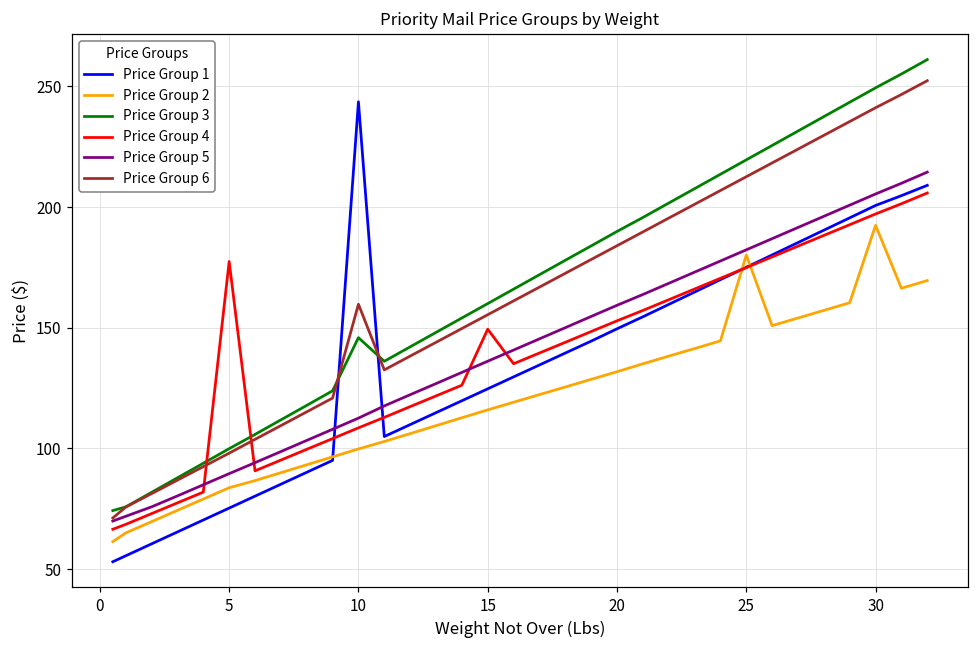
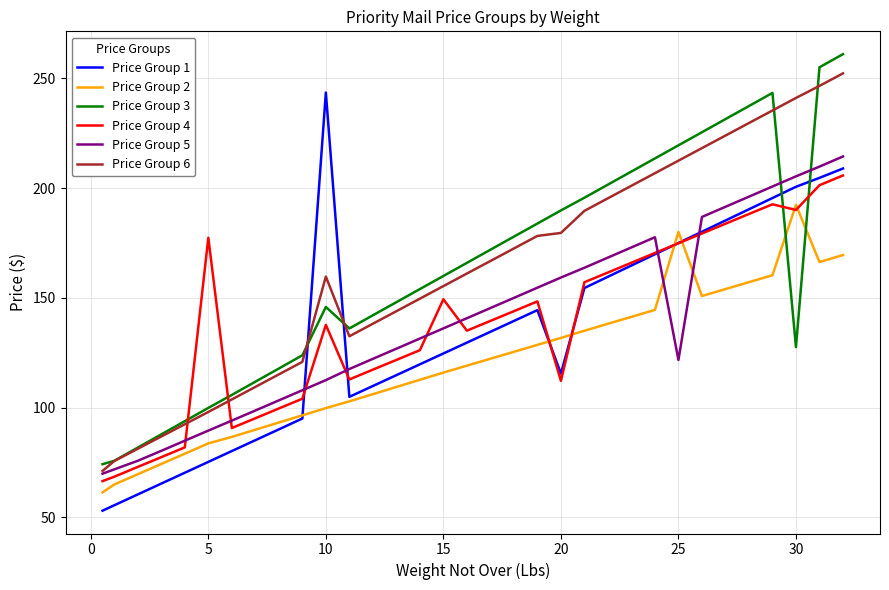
Price Group 4, 10: 109 -> 138
Price Group 1, 20: 150 -> 116
Price Group 4, 20: 153 -> 112
Price Group 6, 20: 184 -> 180
Price Group 5, 25: 182 -> 122
Price Group 3, 30: 249 -> 128
Price Group 4, 30: 197 -> 190
